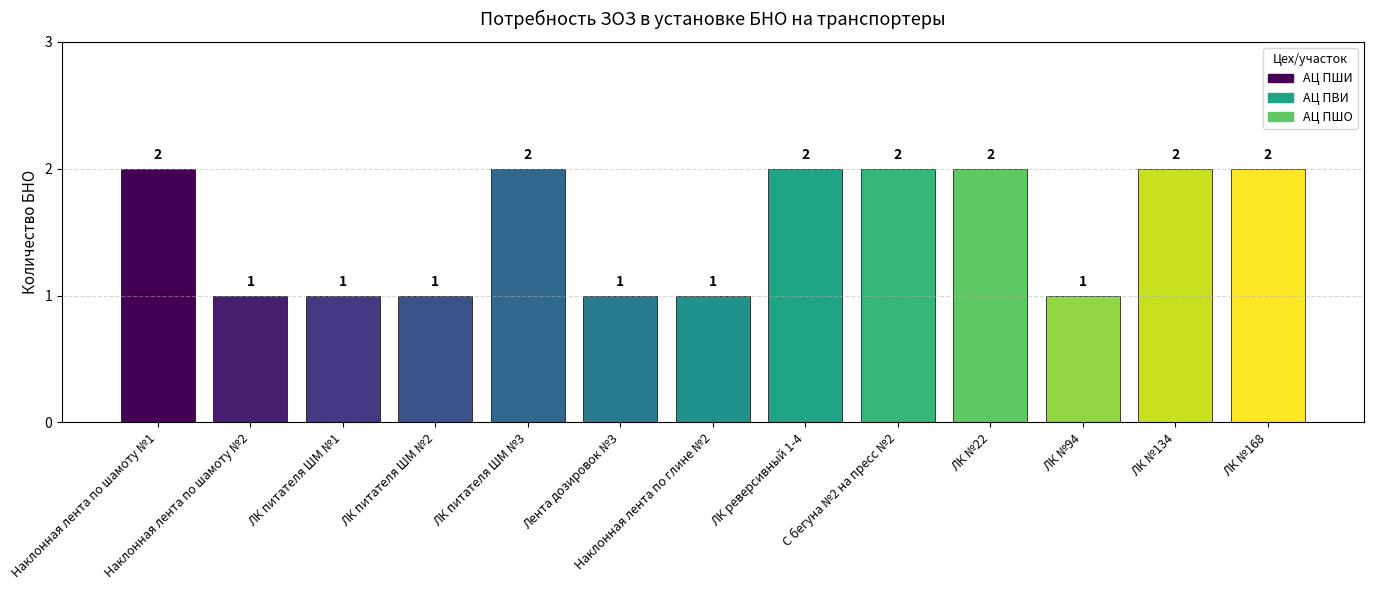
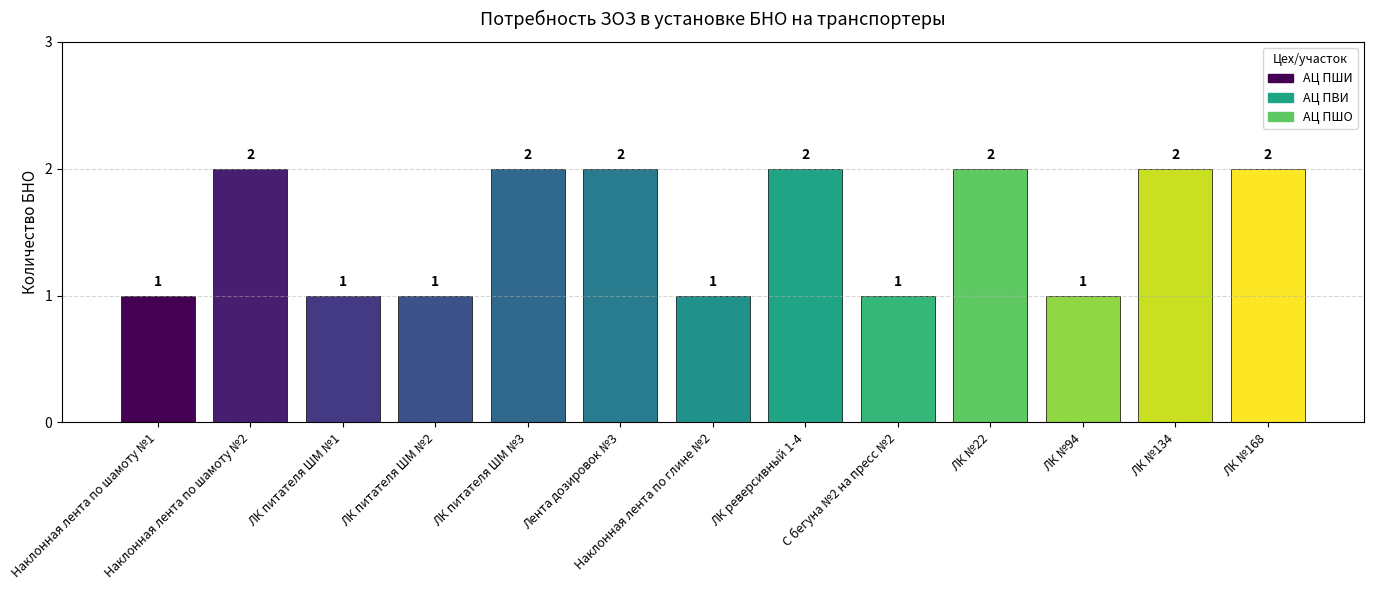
Наклонная лента по шамоту №1: 2 -> 1
Наклонная лента по шамоту №2: 1 -> 2
Лента дозировок №3: 1 -> 2
С бегуна №2 на пресс №2: 2 -> 1
